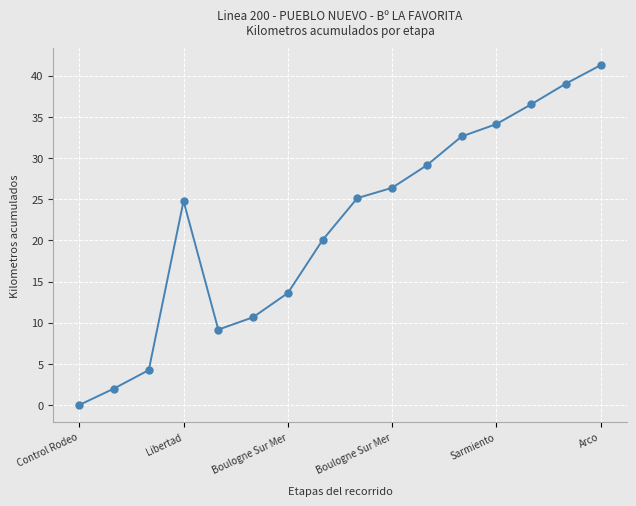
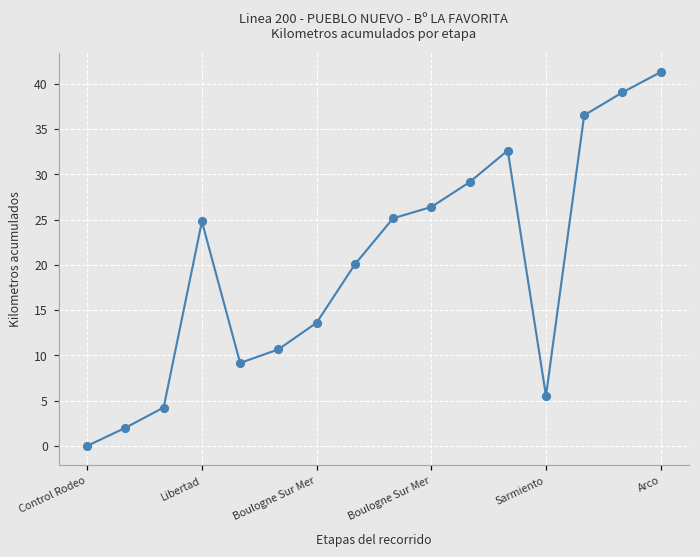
Sarmiento: 34 -> 6
